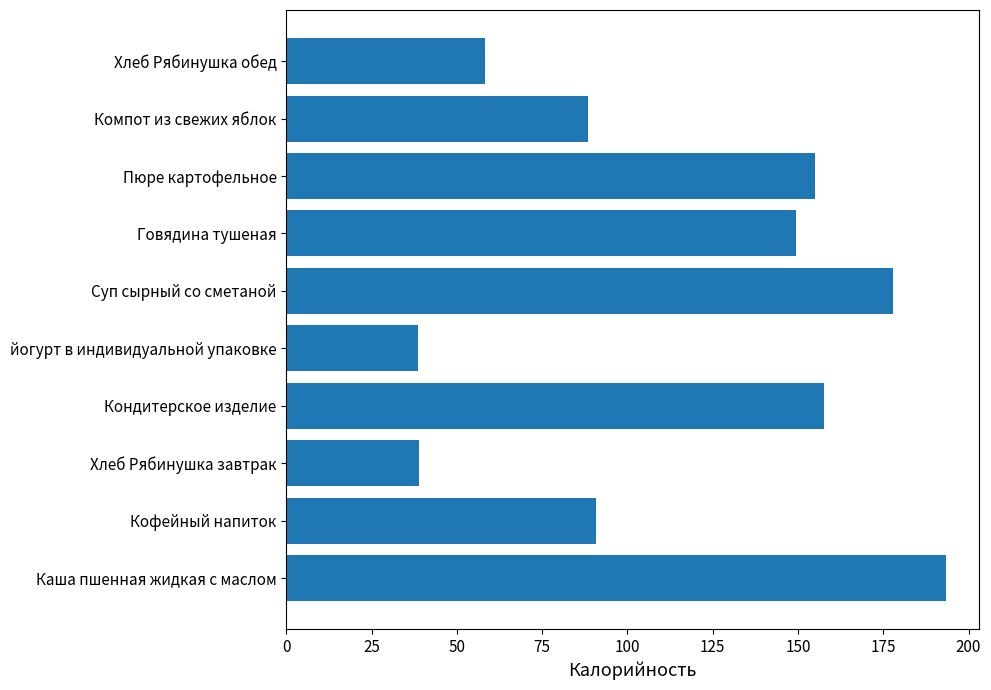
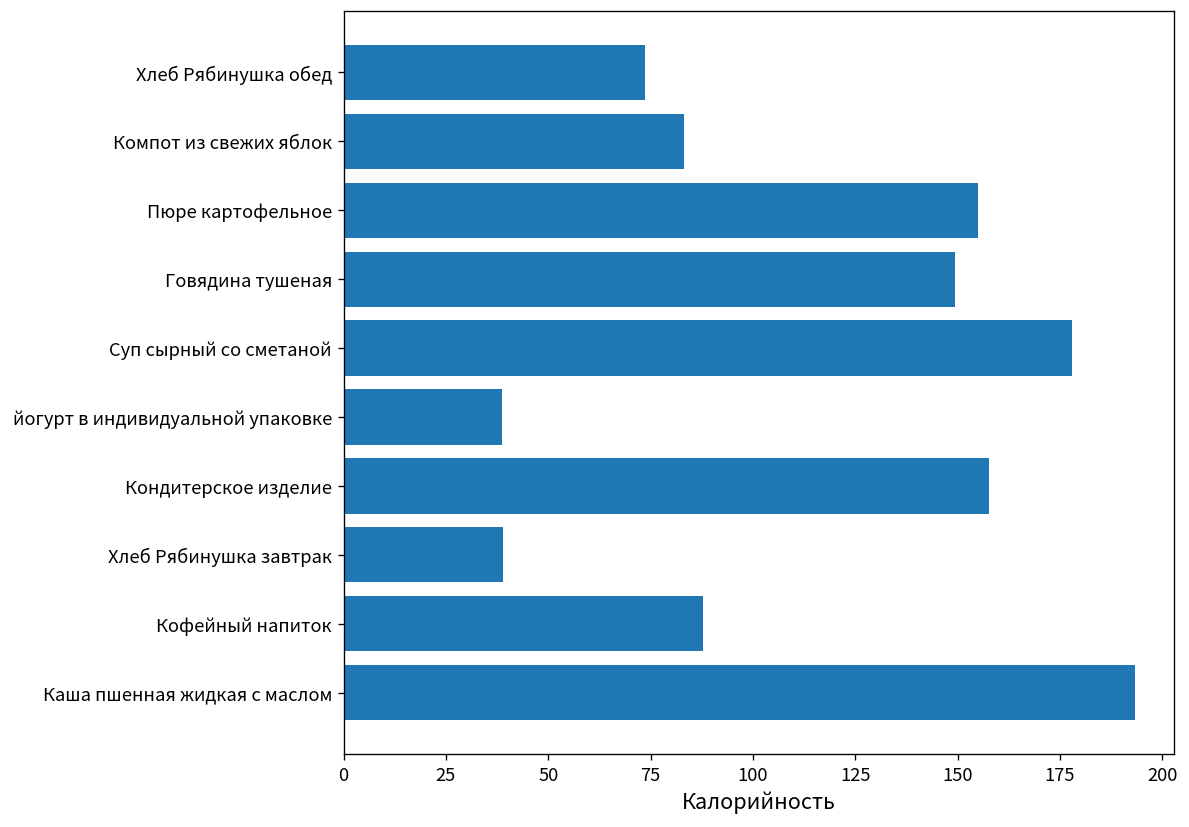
Хлеб Рябинушка обед: 58 -> 74
Компот из свежих яблок: 88 -> 83
Кофейный напиток: 91 -> 88
